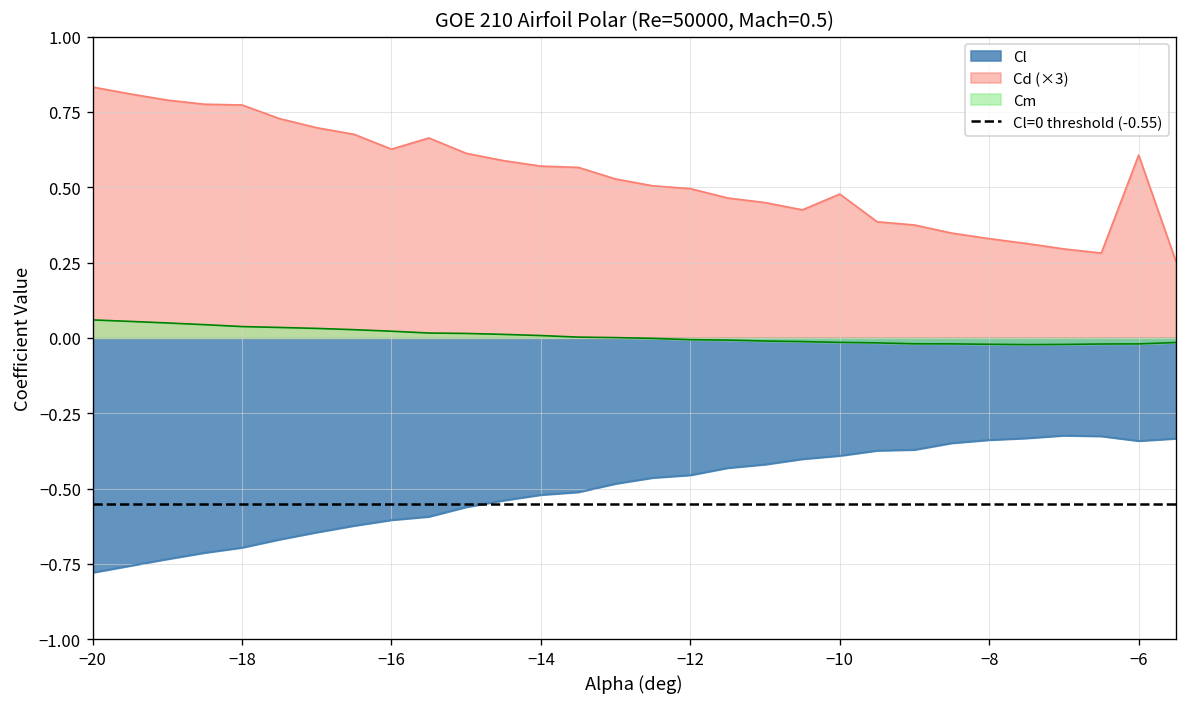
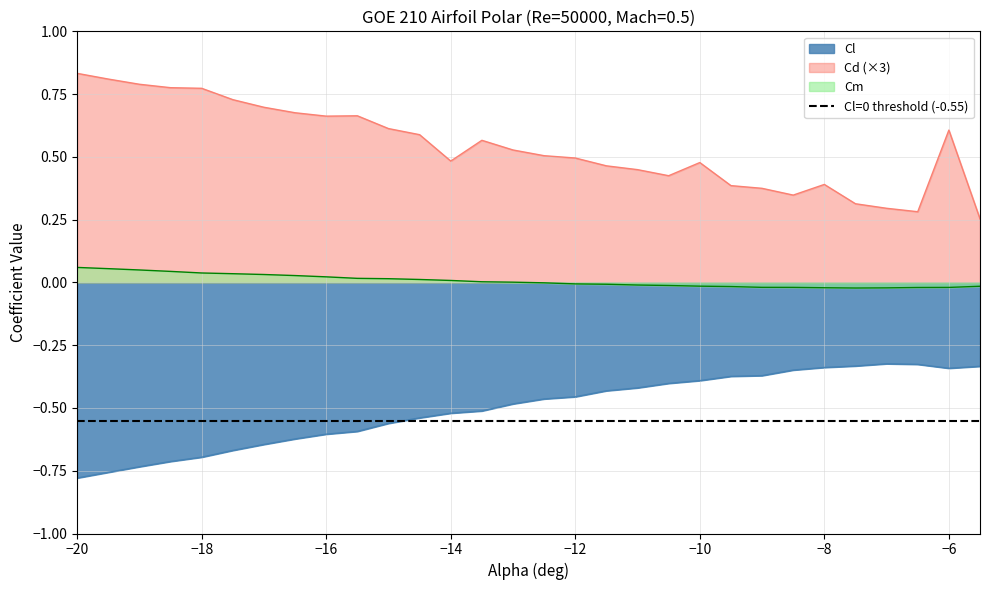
Cd (×3), −16: 0.63 -> 0.66
Cd (×3), −14: 0.57 -> 0.48
Cd (×3), −8: 0.33 -> 0.39
